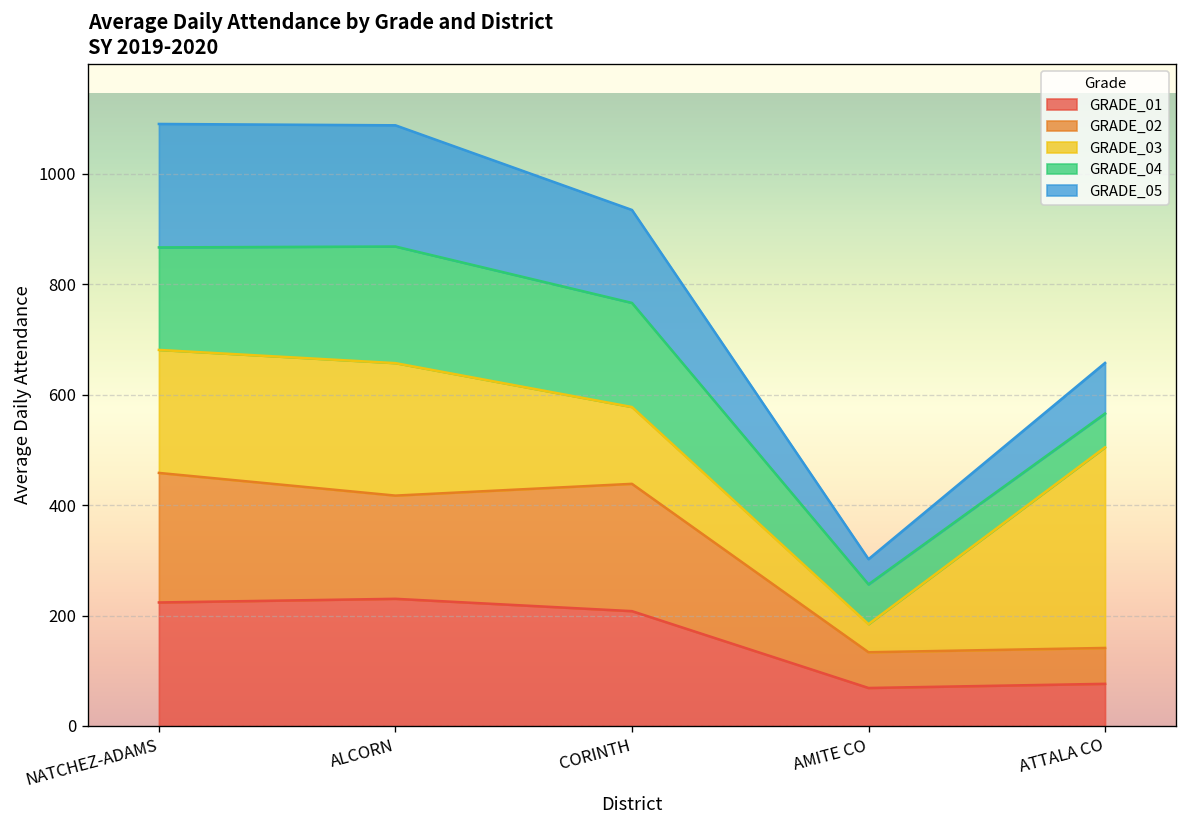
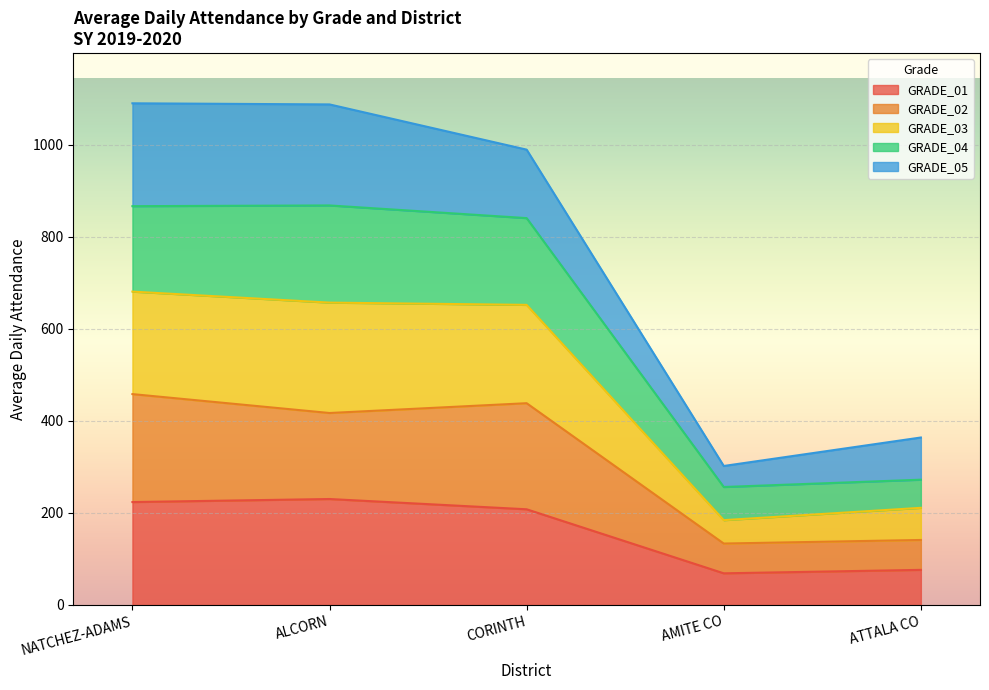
GRADE_03, CORINTH: 140 -> 210
GRADE_05, CORINTH: 170 -> 150
GRADE_03, ATTALA CO: 360 -> 70
